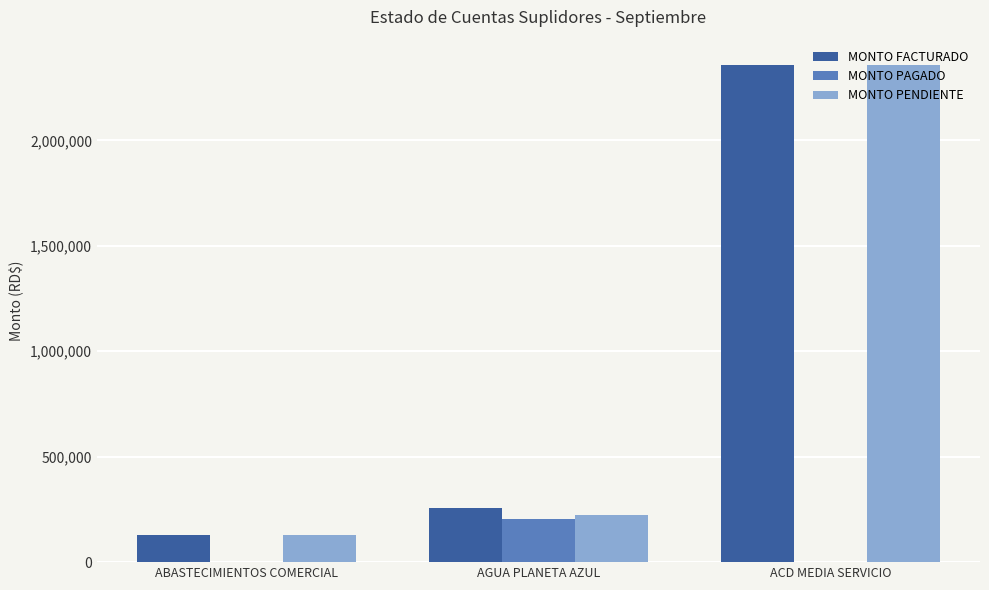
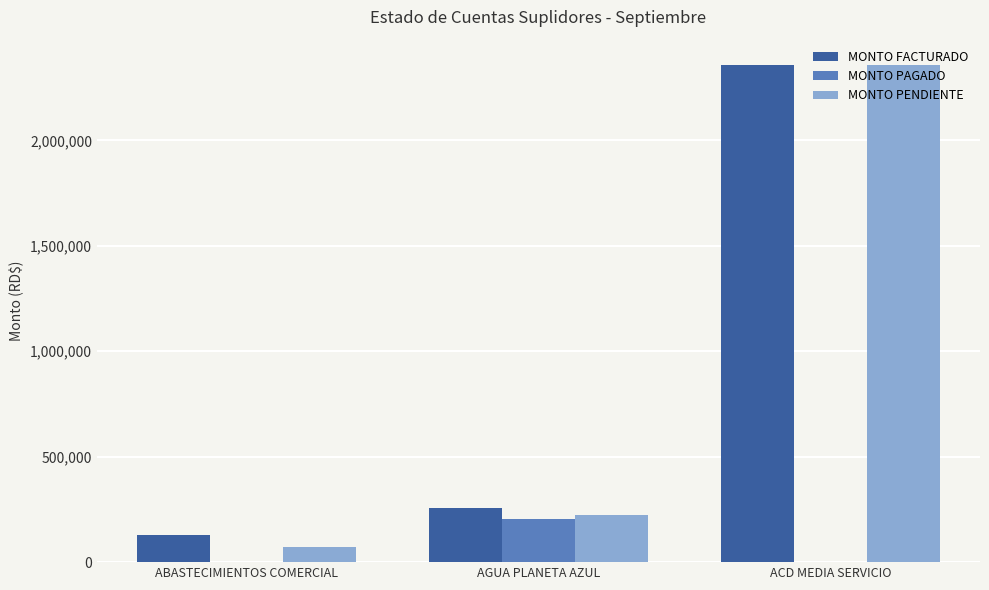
MONTO PENDIENTE, ABASTECIMIENTOS COMERCIAL: 130,000 -> 70,000
